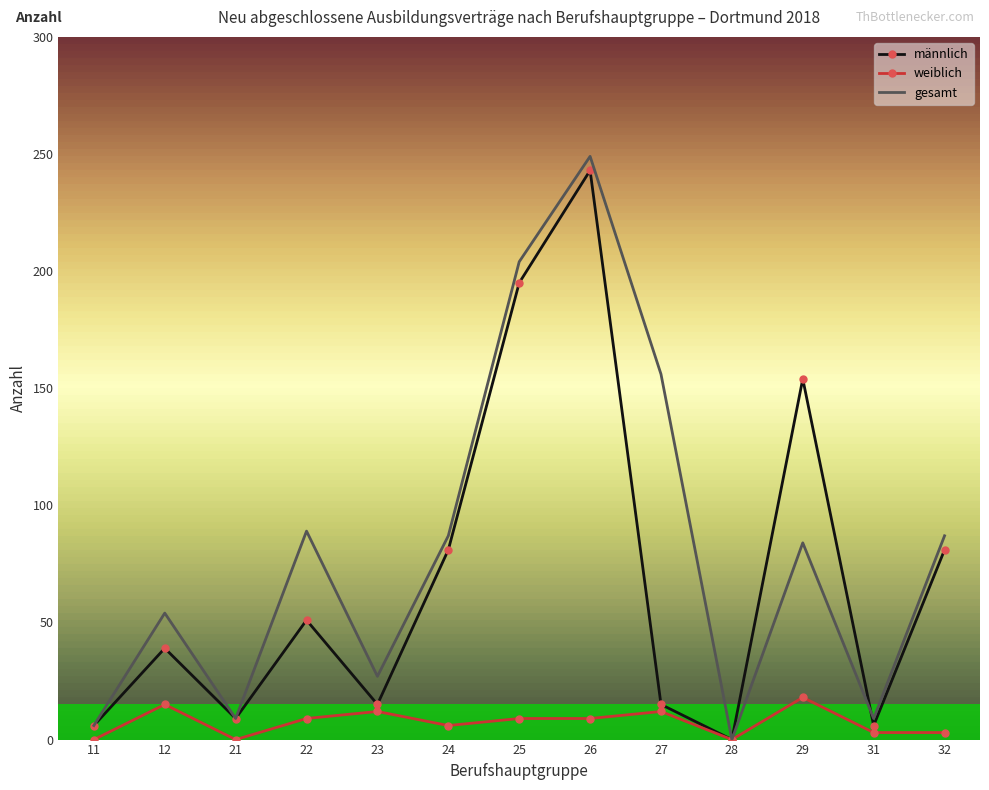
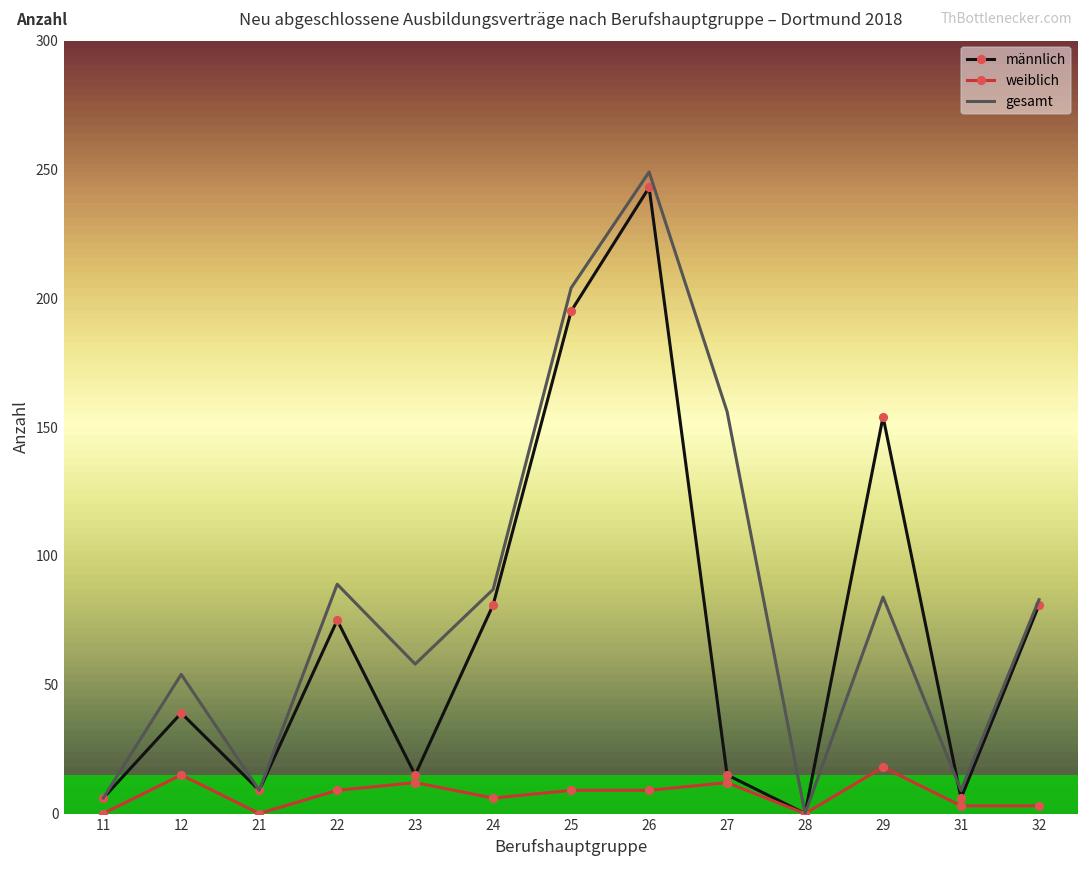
männlich, 22: 51 -> 75
gesamt, 23: 27 -> 58
gesamt, 32: 87 -> 83
